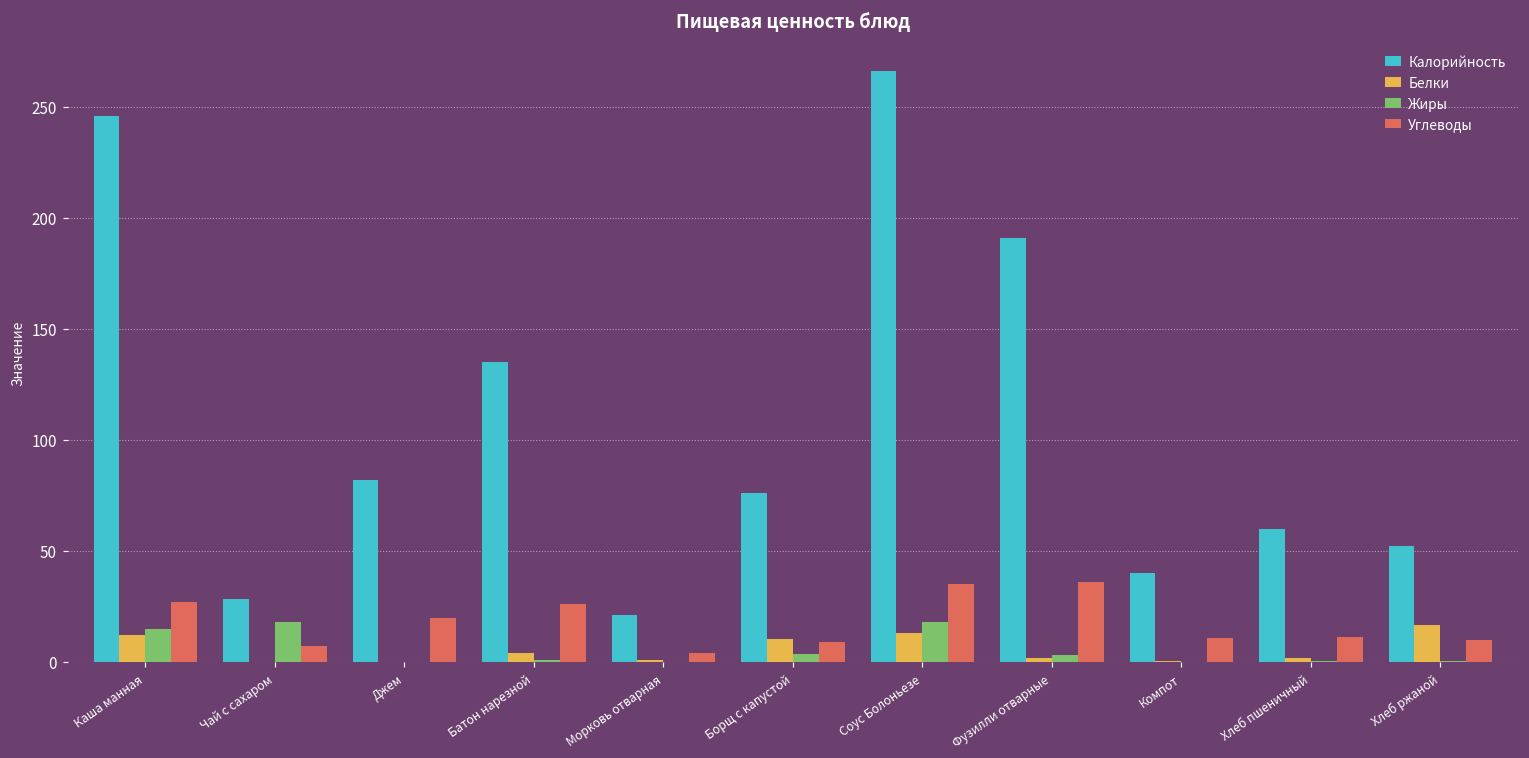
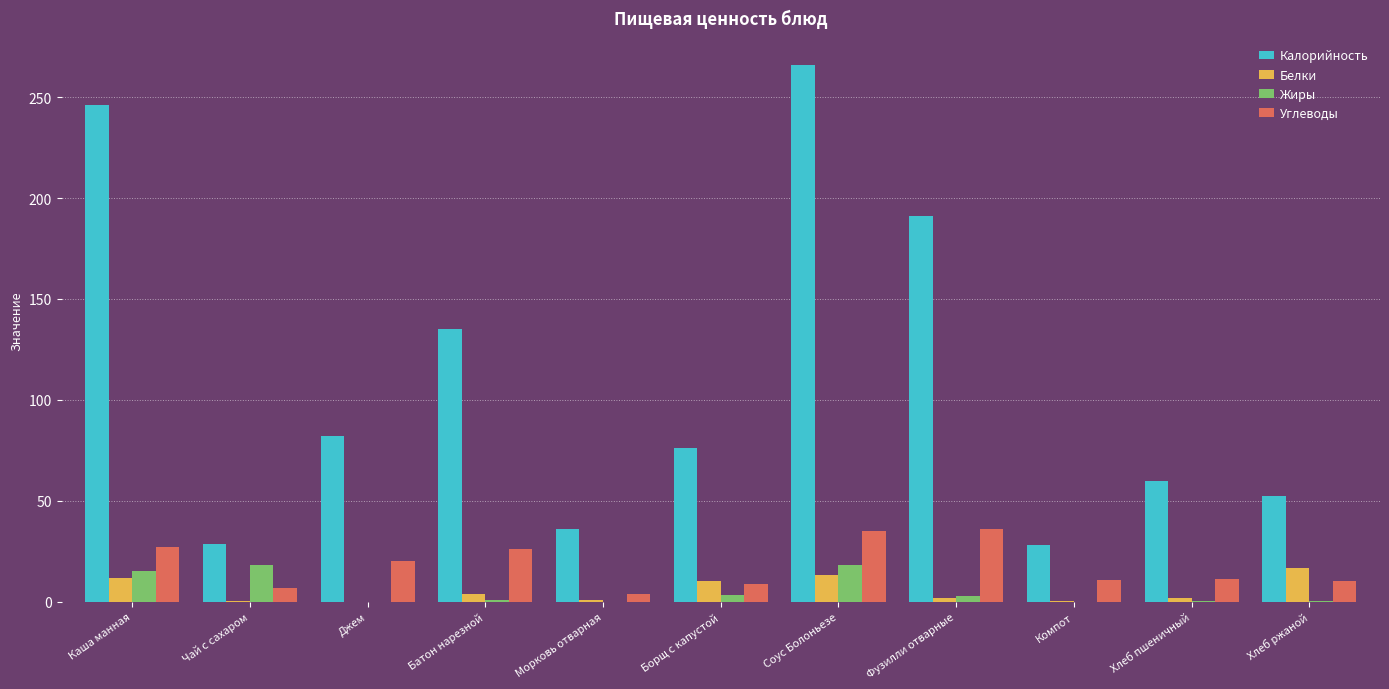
Калорийность, Морковь отварная: 21 -> 36
Калорийность, Компот: 40 -> 28
